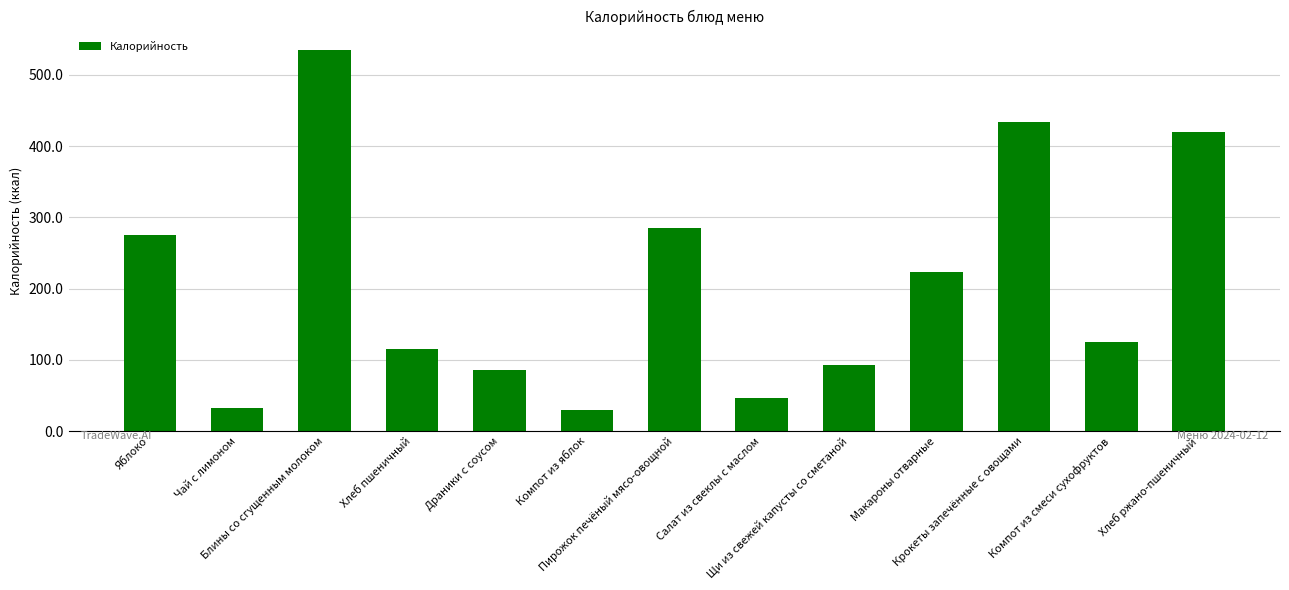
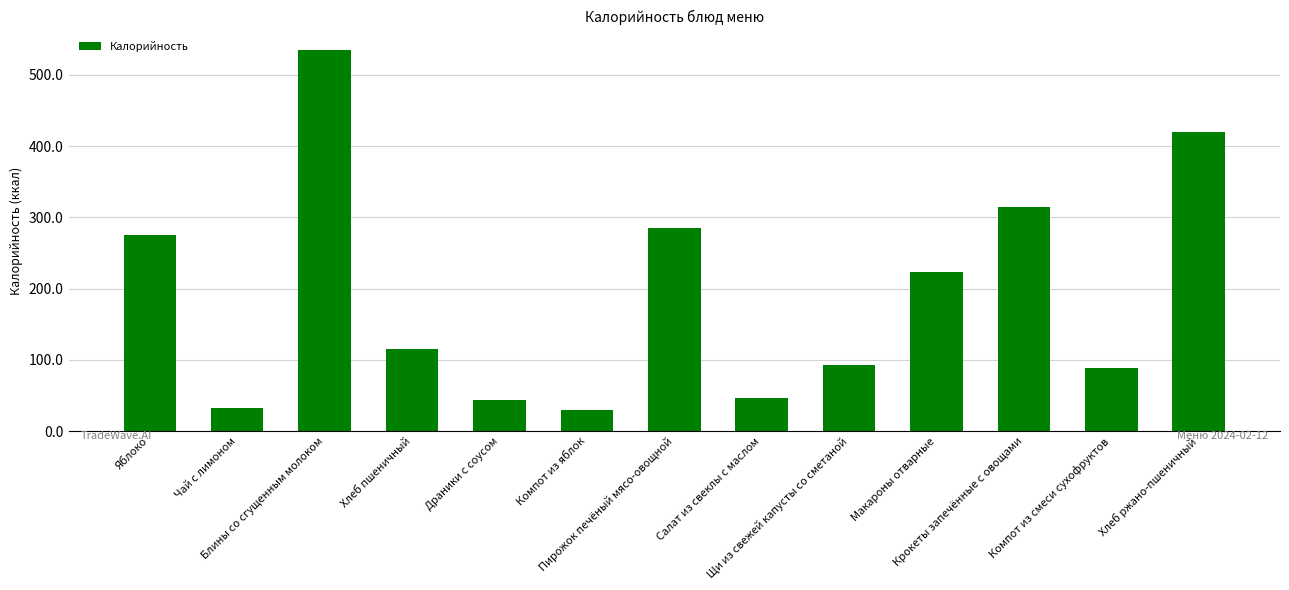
Драники с соусом: 90 -> 40
Крокеты запечённые с овощами: 430 -> 320
Компот из смеси сухофруктов: 130 -> 90
